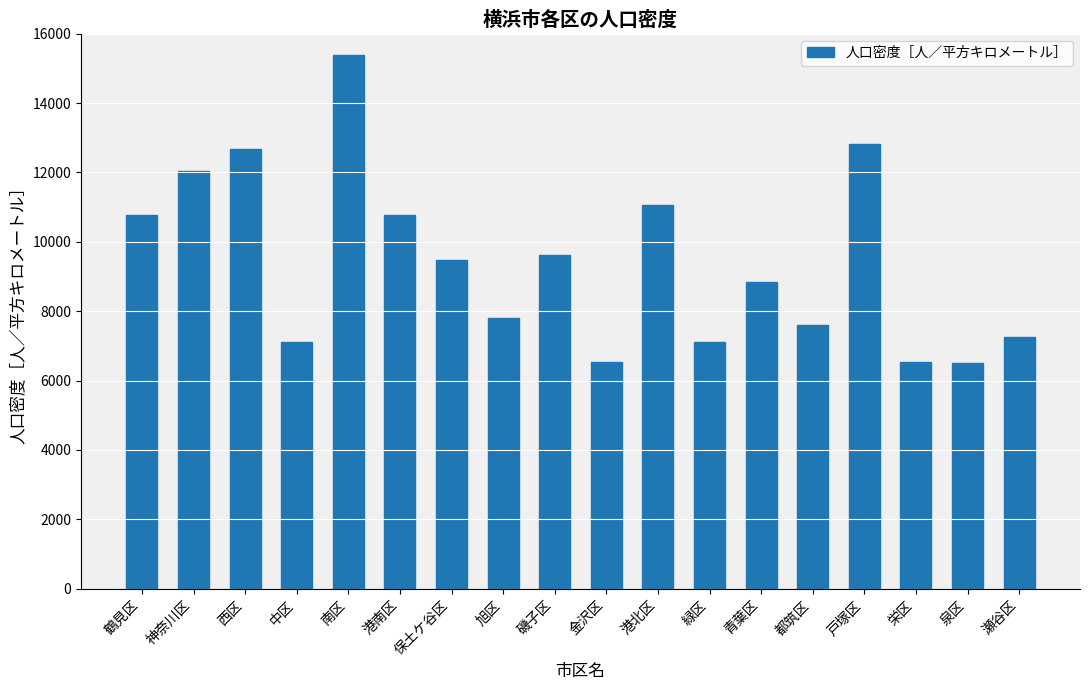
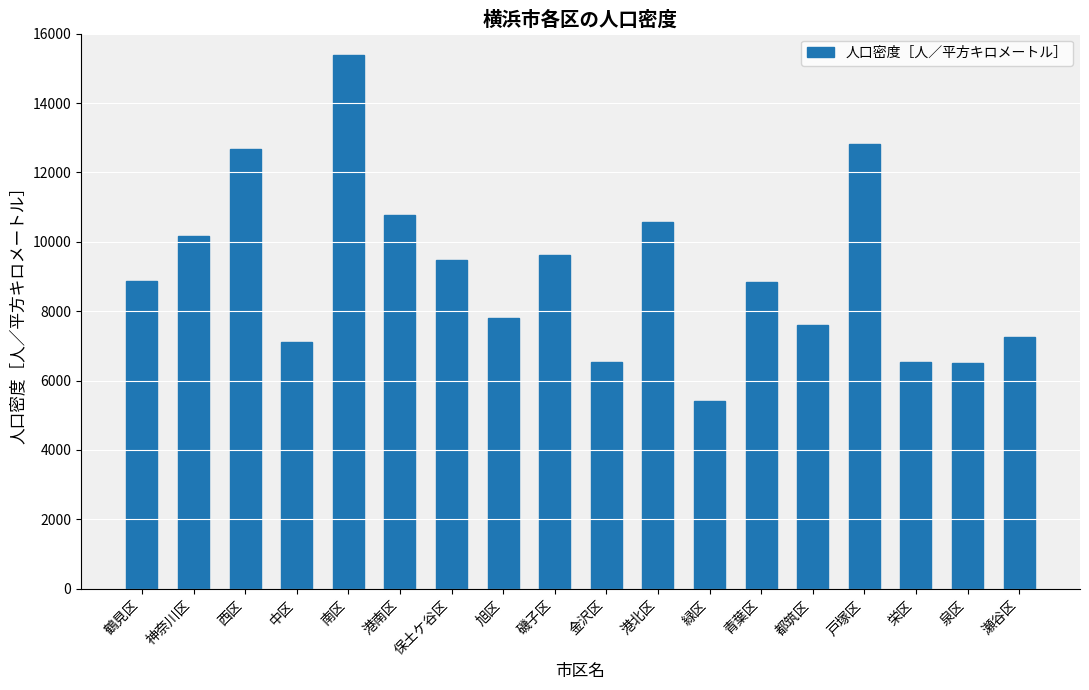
鶴見区: 10800 -> 8900
神奈川区: 12100 -> 10200
港北区: 11100 -> 10600
緑区: 7100 -> 5400
